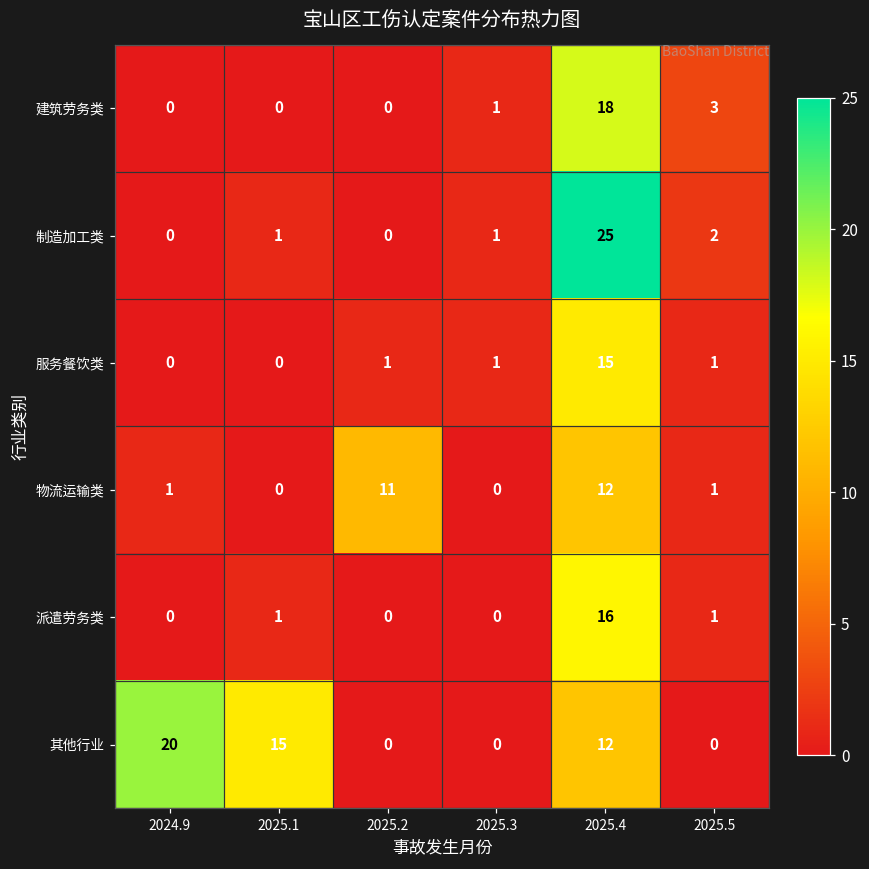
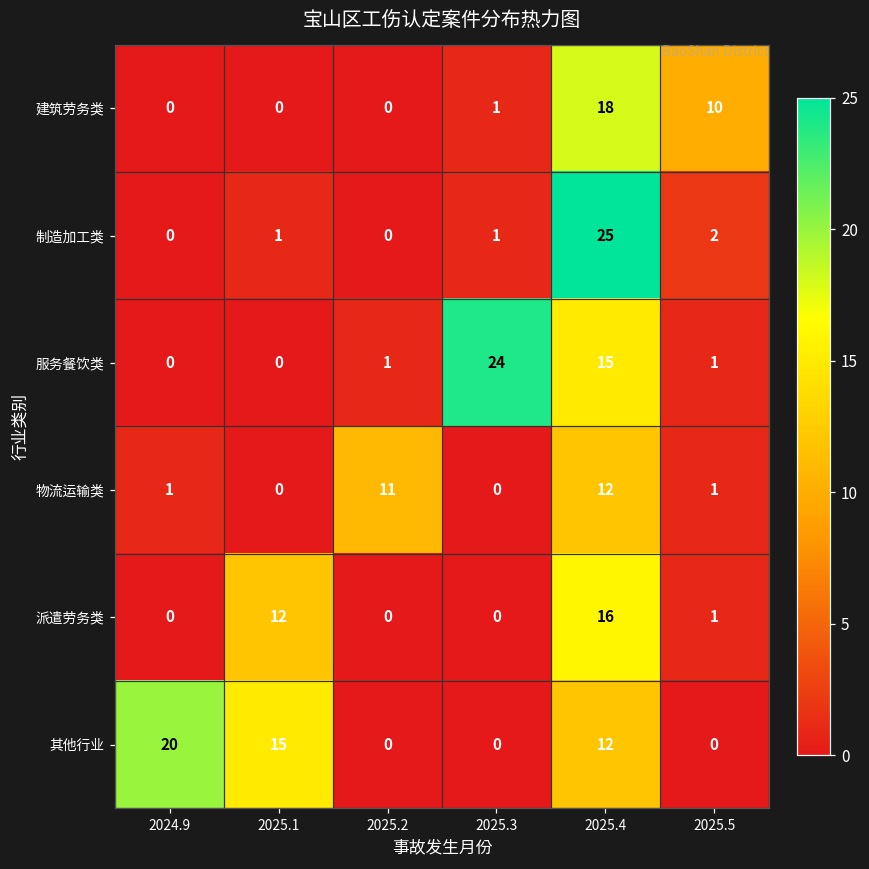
建筑劳务类, 2025.5: 3 -> 10
服务餐饮类, 2025.3: 1 -> 24
派遣劳务类, 2025.1: 1 -> 12
